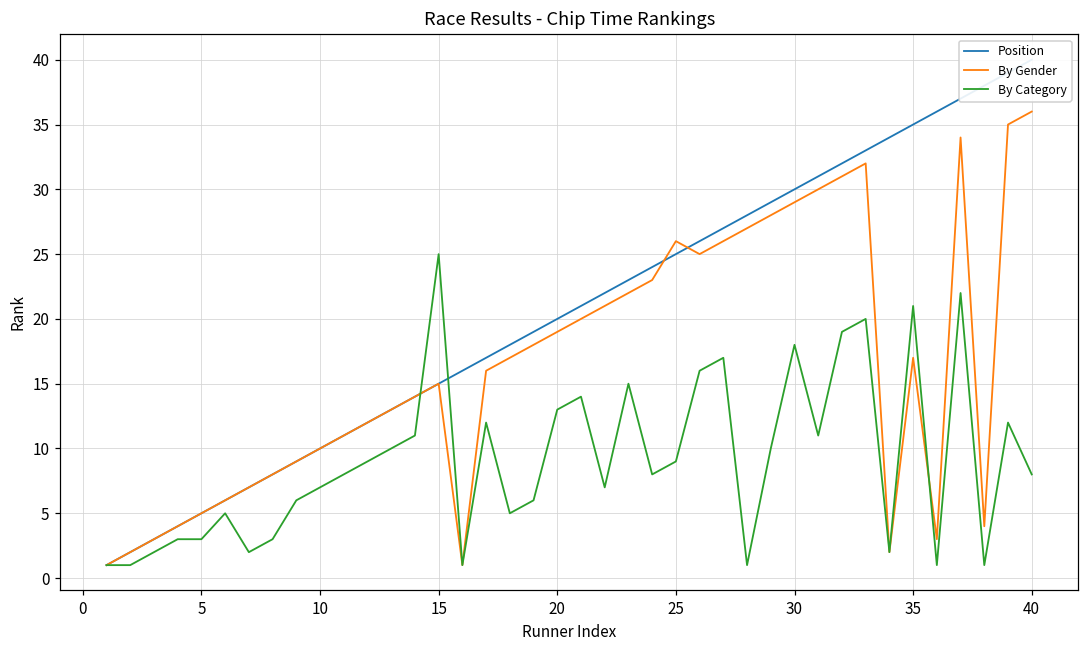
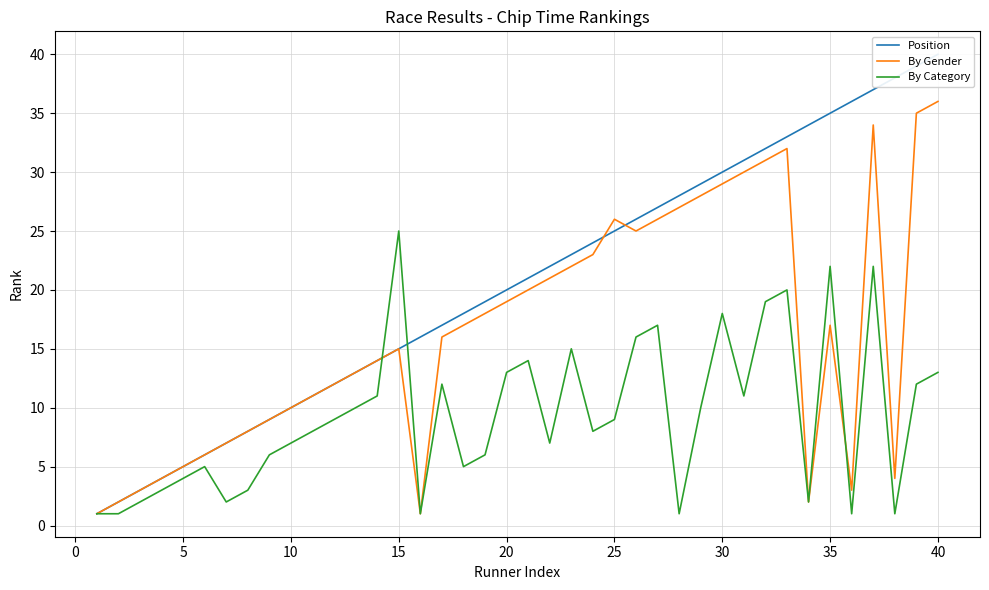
By Category, 5: 3 -> 4
By Category, 35: 21 -> 22
By Category, 40: 8 -> 13
